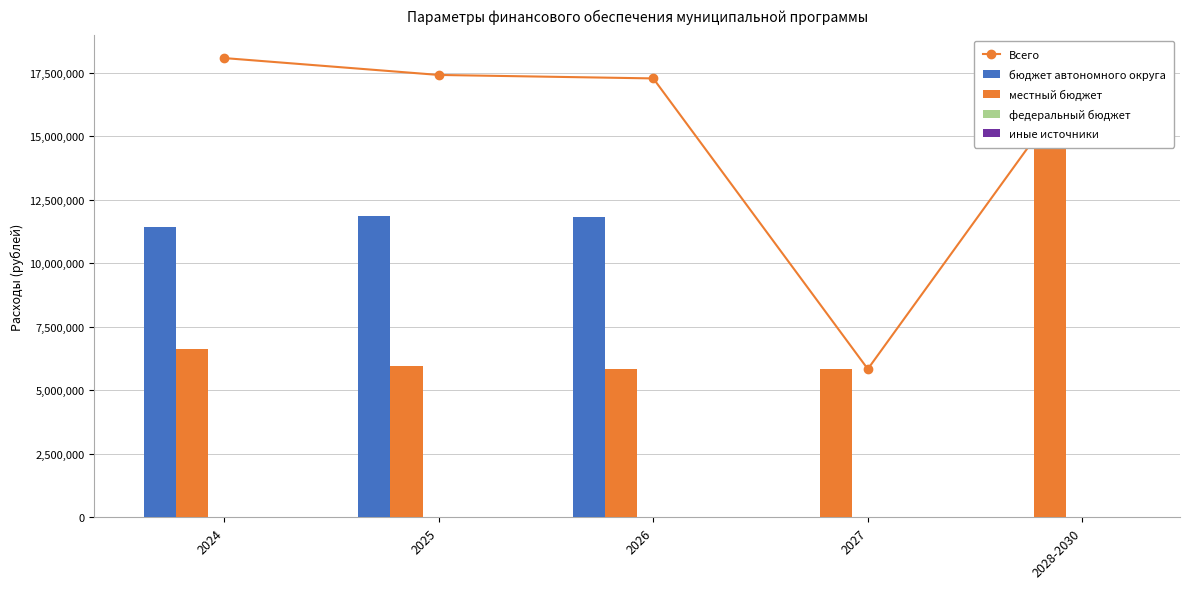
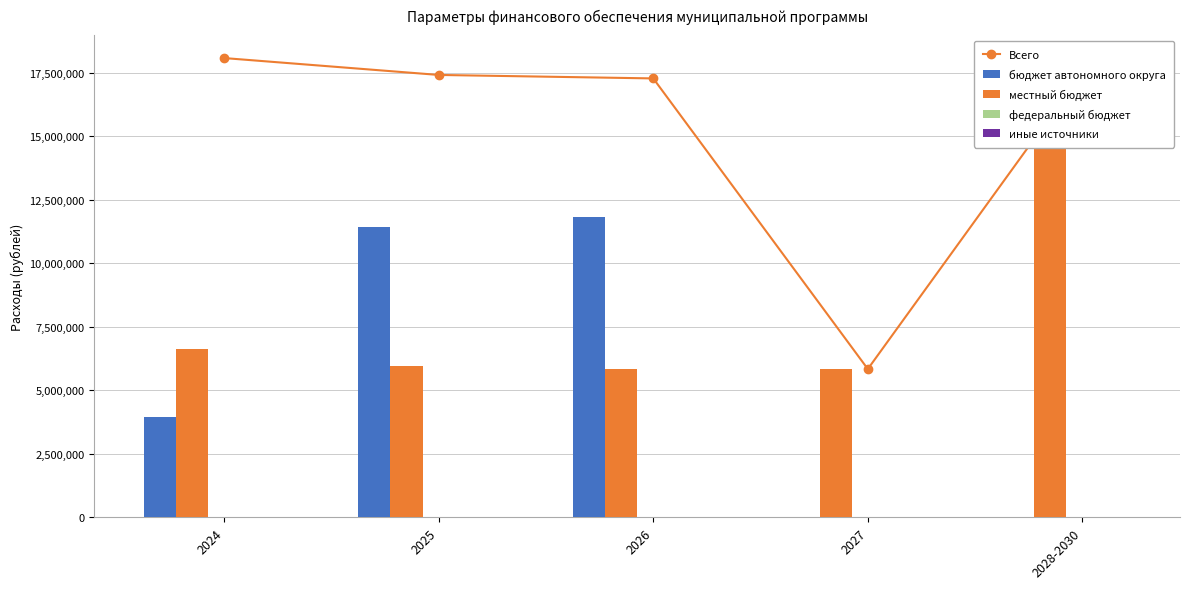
бюджет автономного округа, 2024: 11,400,000 -> 3,900,000
бюджет автономного округа, 2025: 11,900,000 -> 11,400,000
